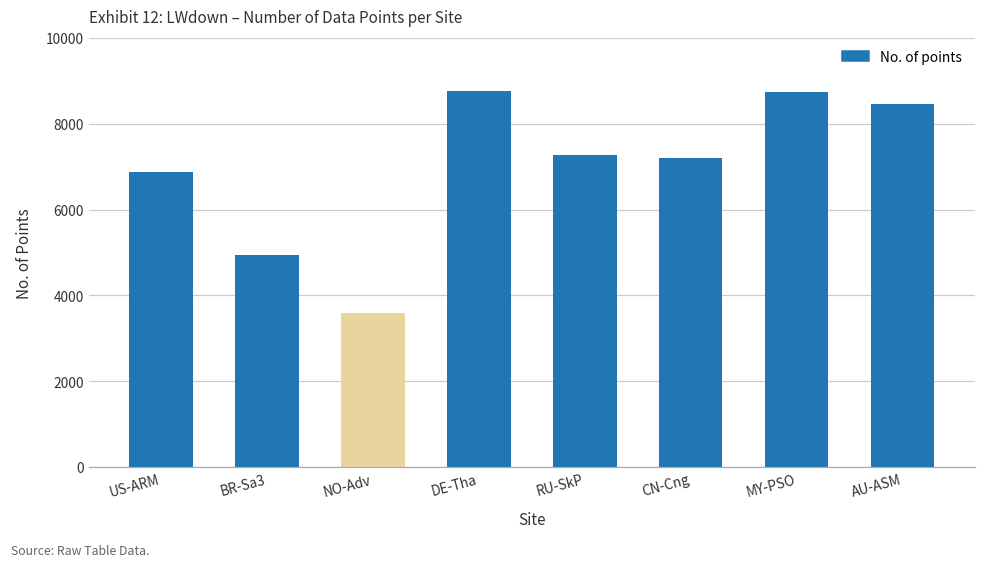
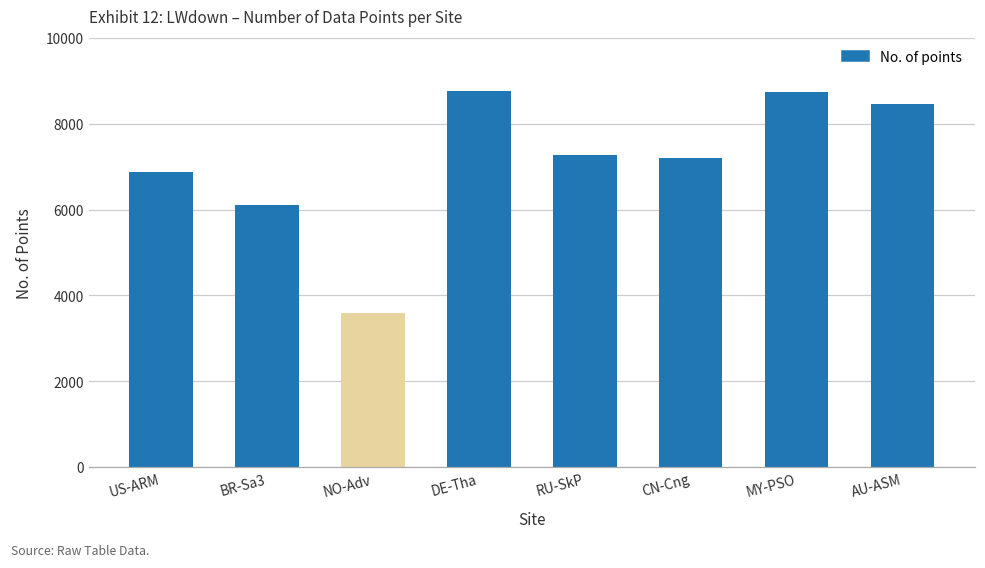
BR-Sa3: 4900 -> 6100
